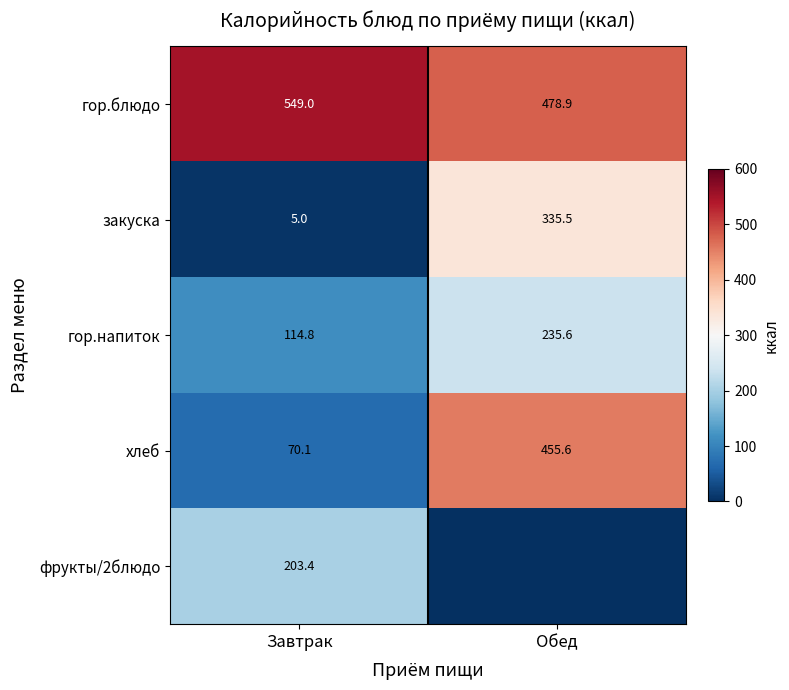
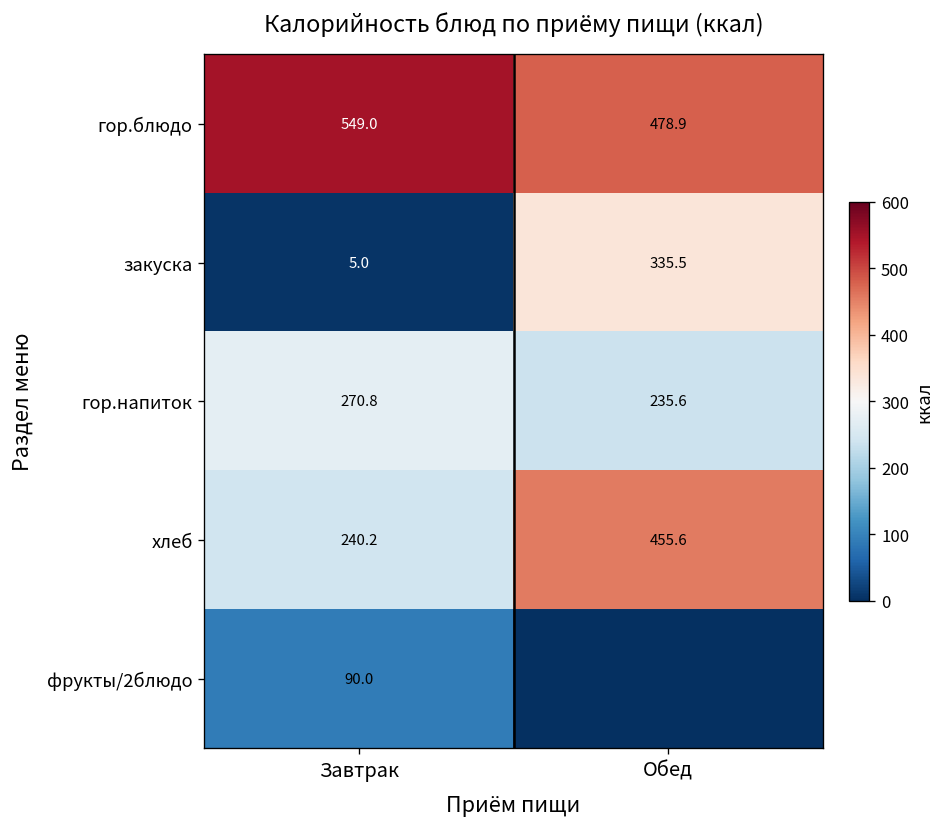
гор.напиток, Завтрак: 114.8 -> 270.8
хлеб, Завтрак: 70.1 -> 240.2
фрукты/2блюдо, Завтрак: 203.4 -> 90.0
